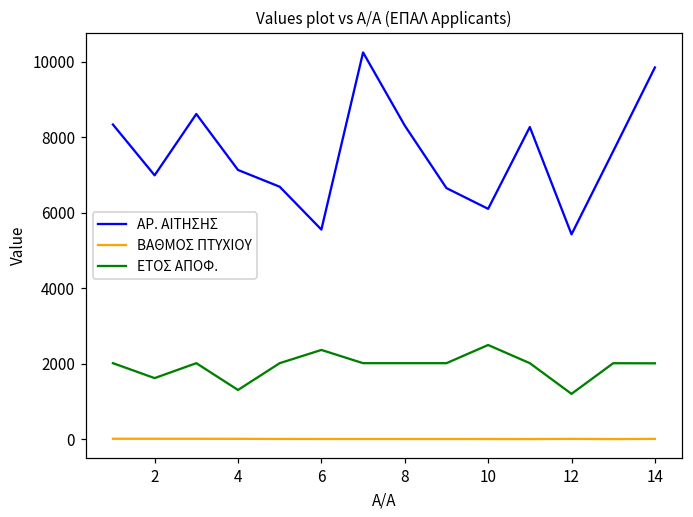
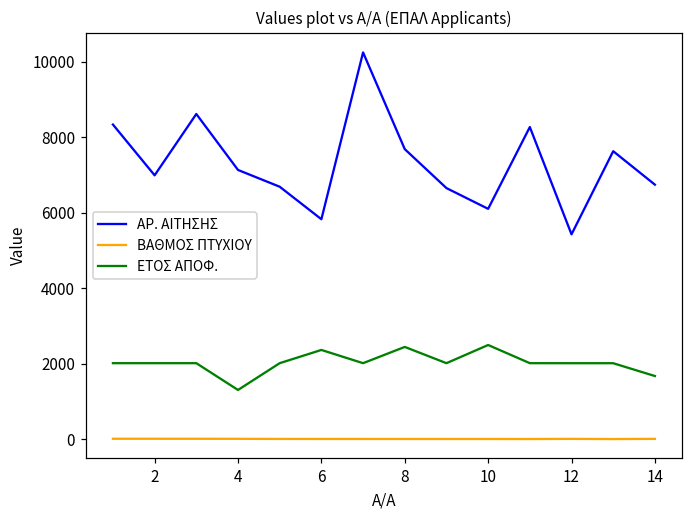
ΕΤΟΣ ΑΠΟΦ., 2: 1600 -> 2000
ΑΡ. ΑΙΤΗΣΗΣ, 6: 5600 -> 5800
ΑΡ. ΑΙΤΗΣΗΣ, 8: 8300 -> 7700
ΕΤΟΣ ΑΠΟΦ., 8: 2000 -> 2400
ΕΤΟΣ ΑΠΟΦ., 12: 1200 -> 2000
ΑΡ. ΑΙΤΗΣΗΣ, 14: 9800 -> 6700
ΕΤΟΣ ΑΠΟΦ., 14: 2000 -> 1700
